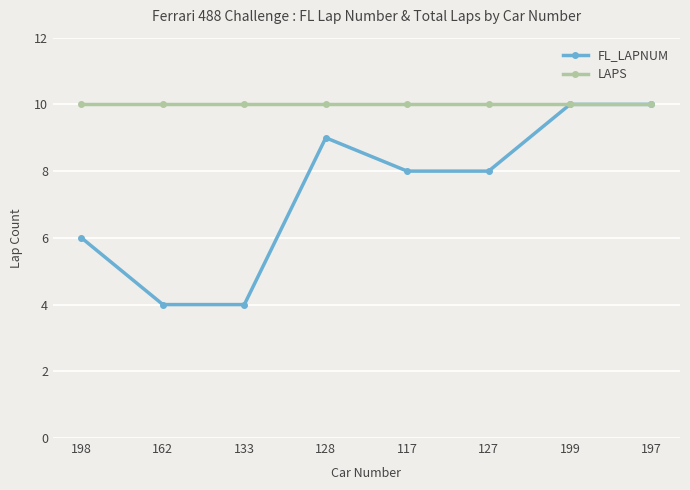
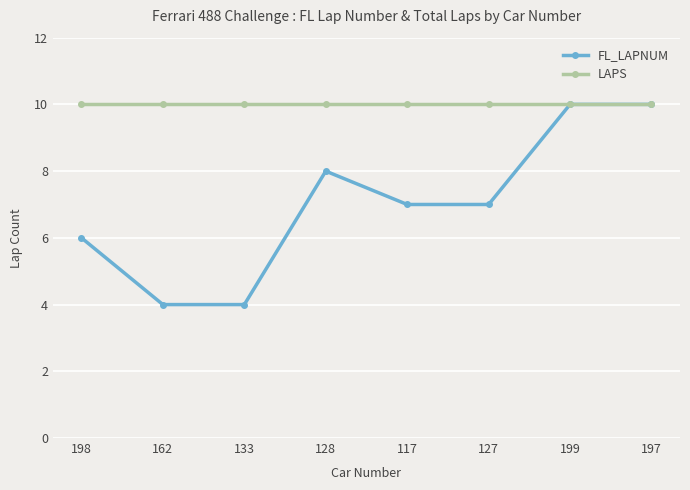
FL_LAPNUM, 128: 9 -> 8
FL_LAPNUM, 117: 8 -> 7
FL_LAPNUM, 127: 8 -> 7
